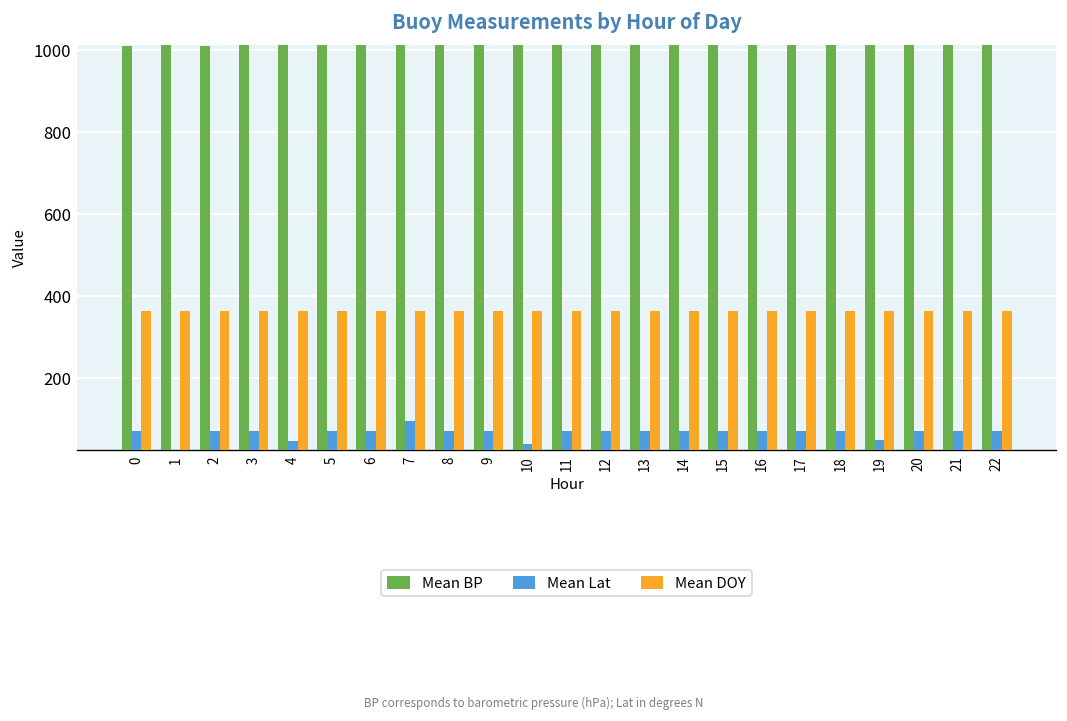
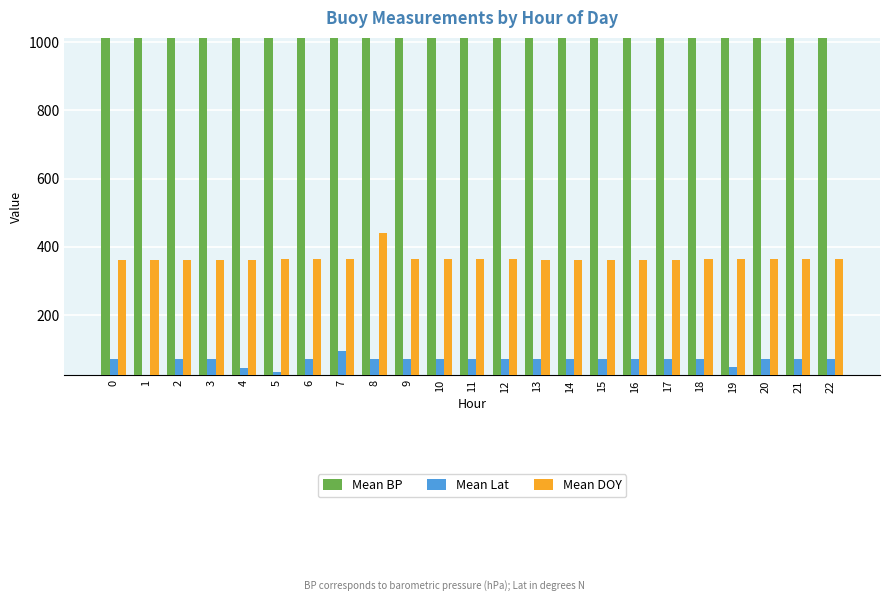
Mean Lat, 5: 70 -> 30
Mean DOY, 8: 360 -> 440
Mean Lat, 10: 40 -> 70
